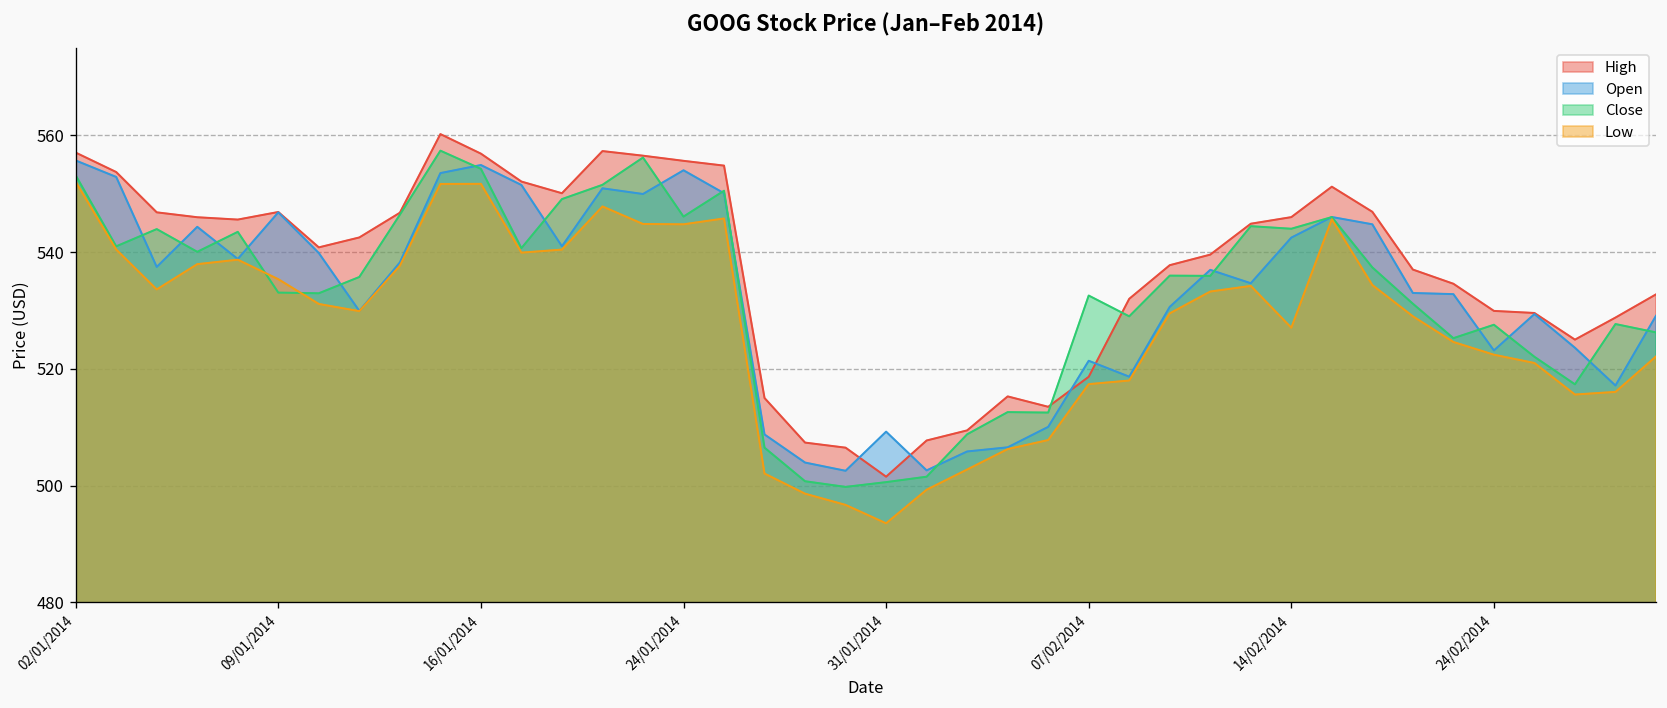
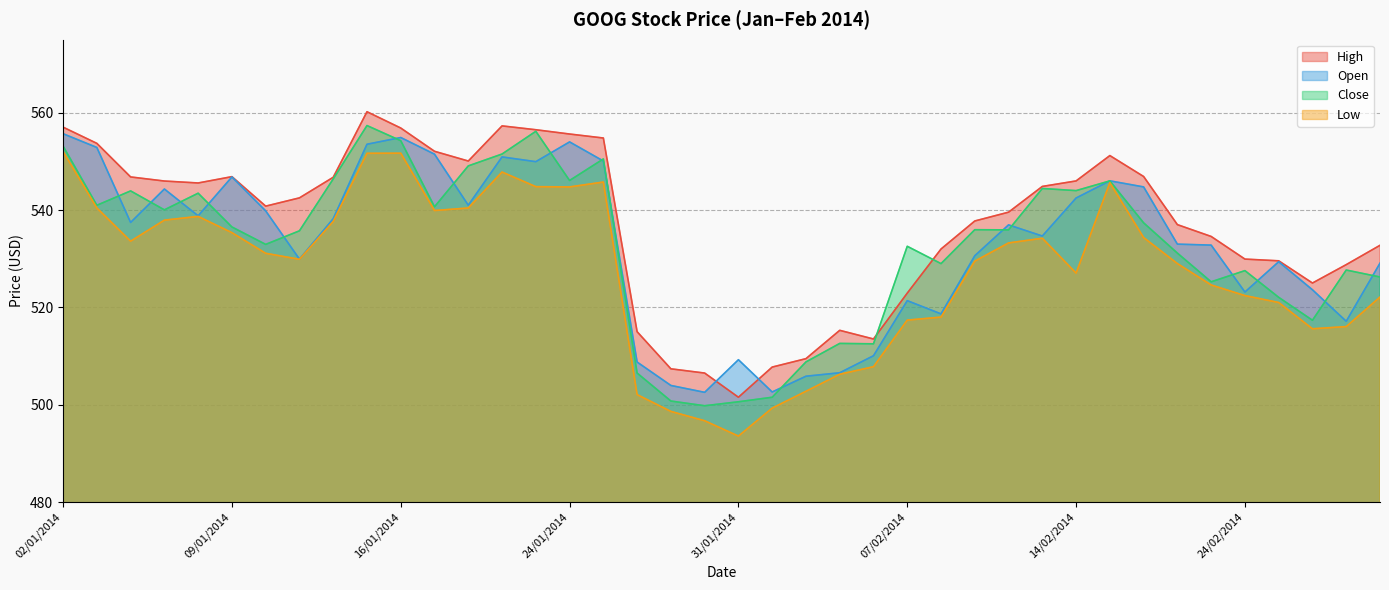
Close, 09/01/2014: 533 -> 537
High, 07/02/2014: 519 -> 523
